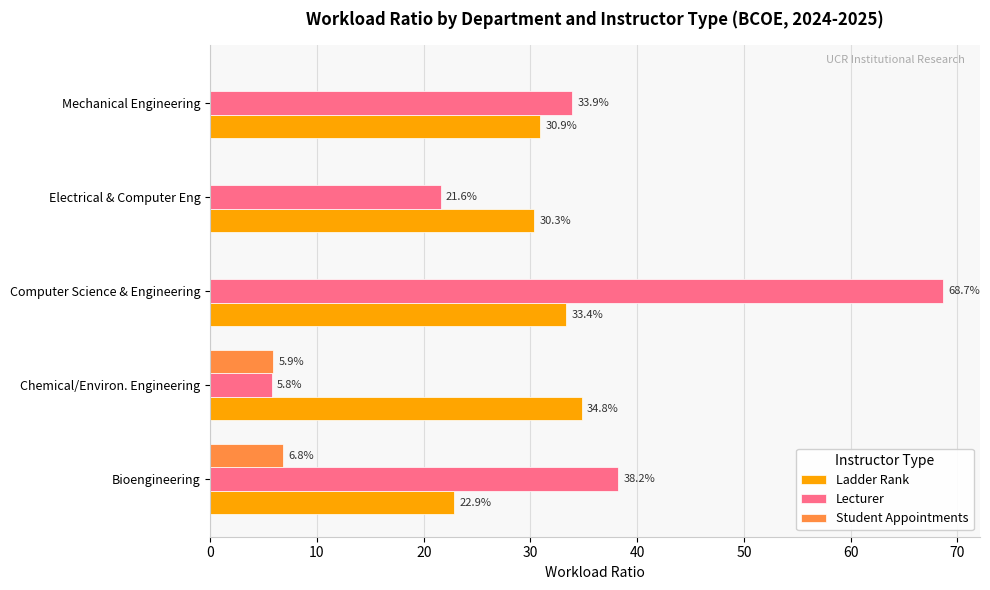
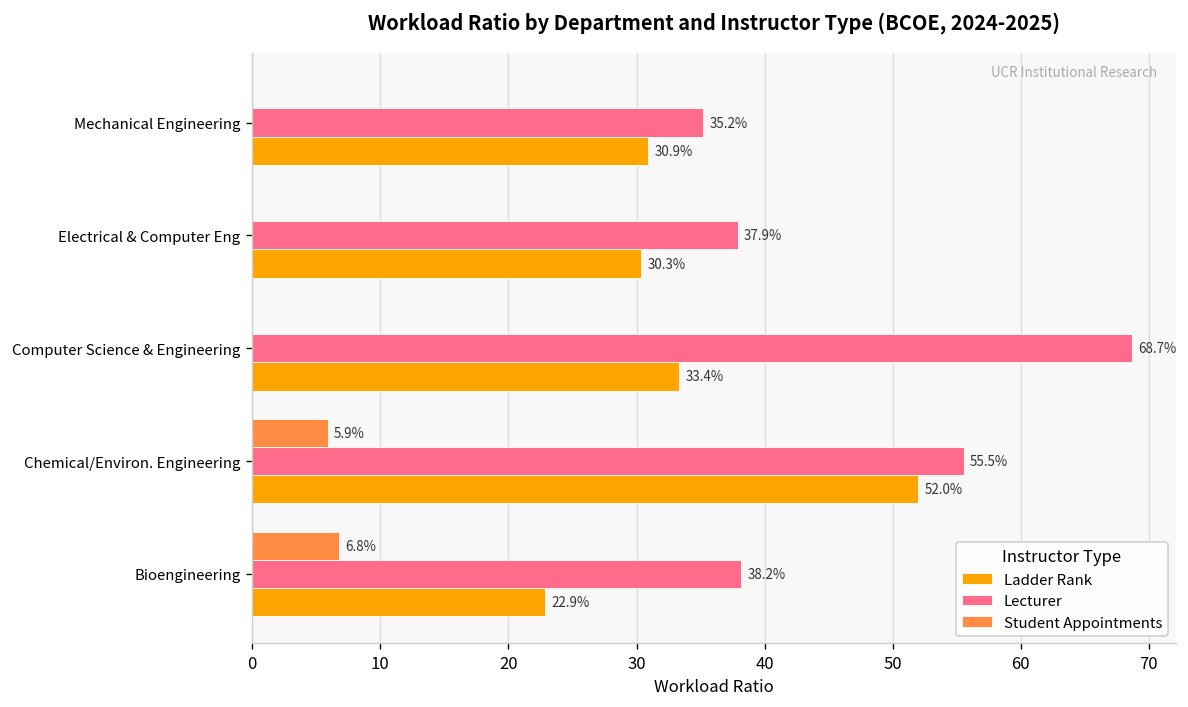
Lecturer, Mechanical Engineering: 33.9% -> 35.2%
Lecturer, Electrical & Computer Eng: 21.6% -> 37.9%
Lecturer, Chemical/Environ. Engineering: 5.8% -> 55.5%
Ladder Rank, Chemical/Environ. Engineering: 34.8% -> 52.0%
